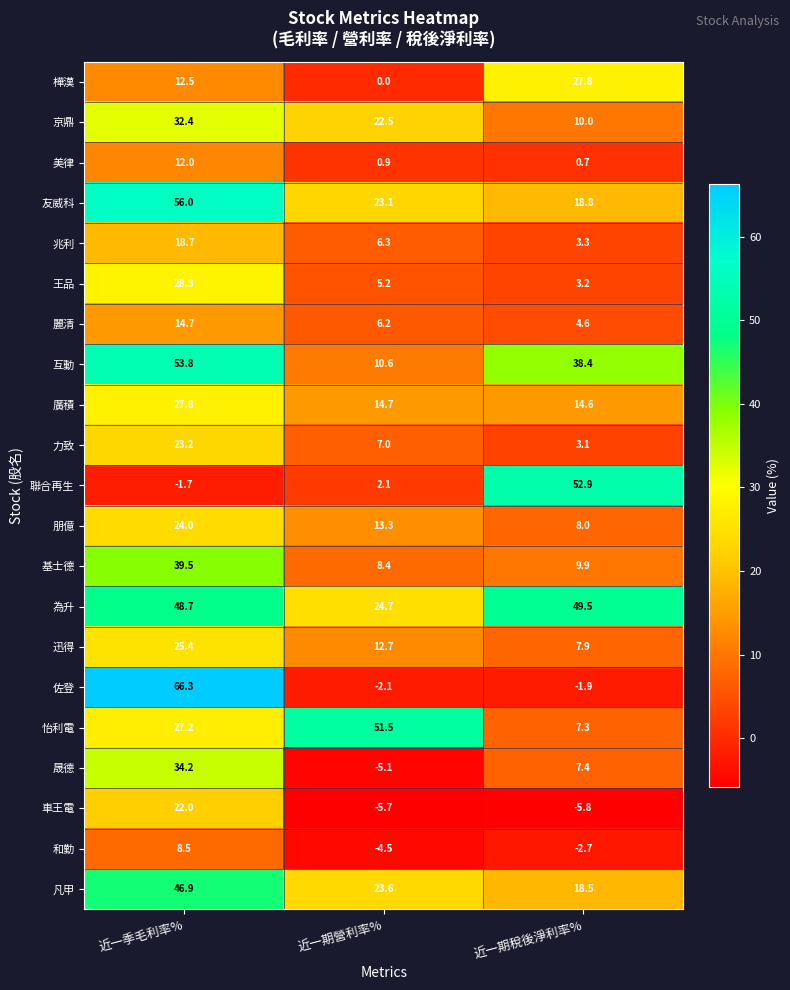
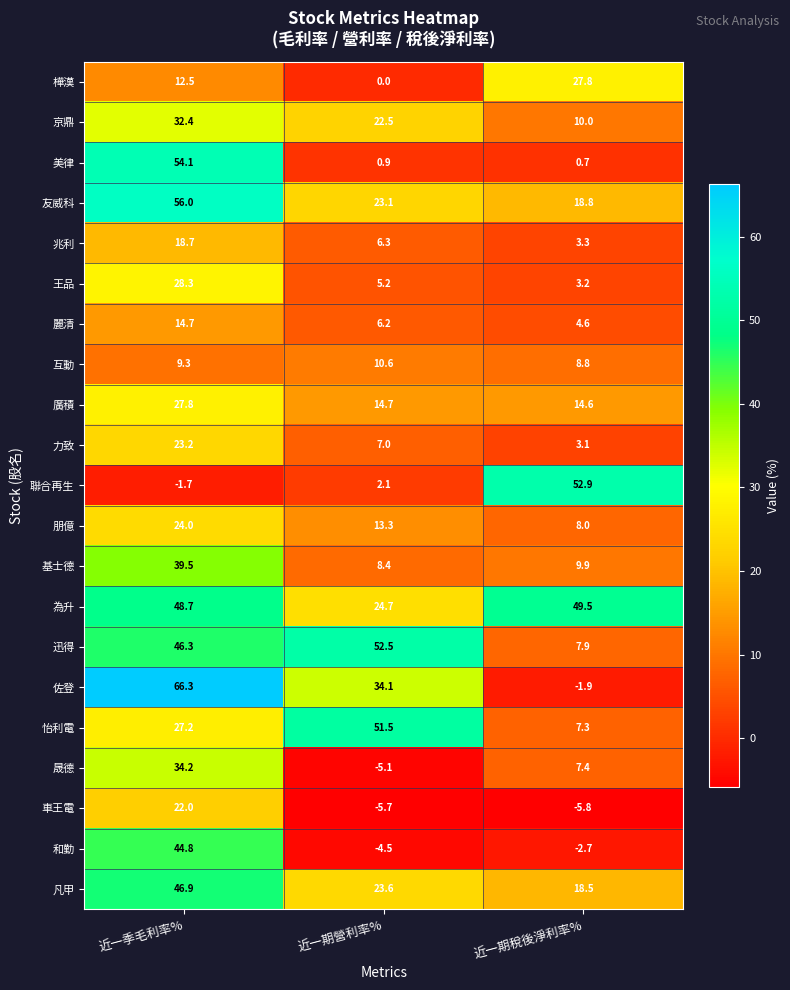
美律, 近一季毛利率%: 12.0 -> 54.1
互動, 近一季毛利率%: 53.8 -> 9.3
互動, 近一期稅後淨利率%: 38.4 -> 8.8
迅得, 近一季毛利率%: 25.4 -> 46.3
迅得, 近一期營利率%: 12.7 -> 52.5
佐登, 近一期營利率%: -2.1 -> 34.1
和勤, 近一季毛利率%: 8.5 -> 44.8
